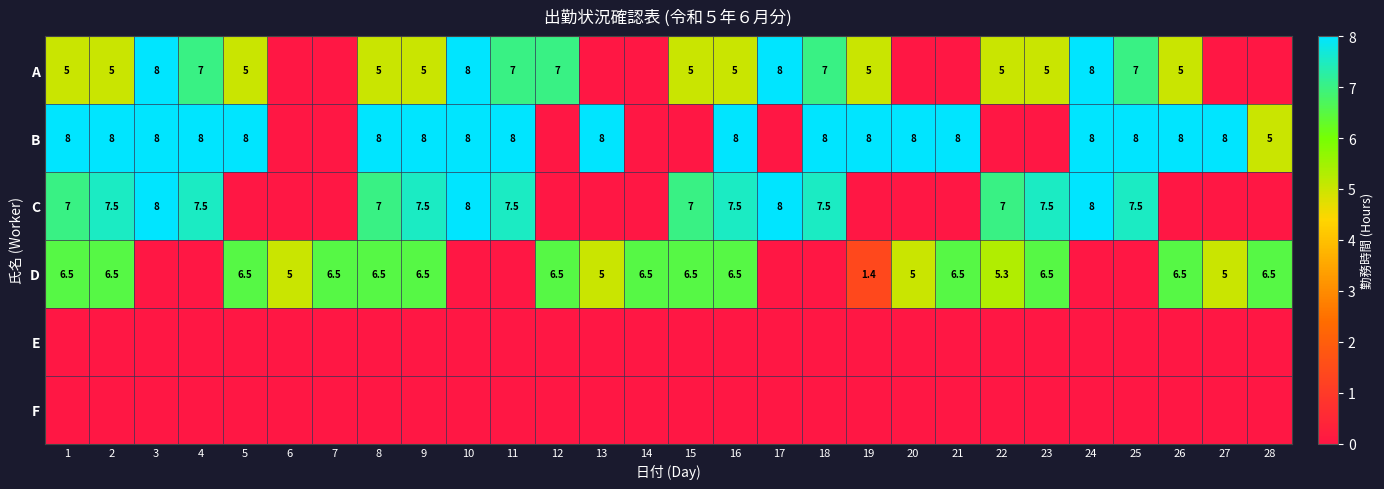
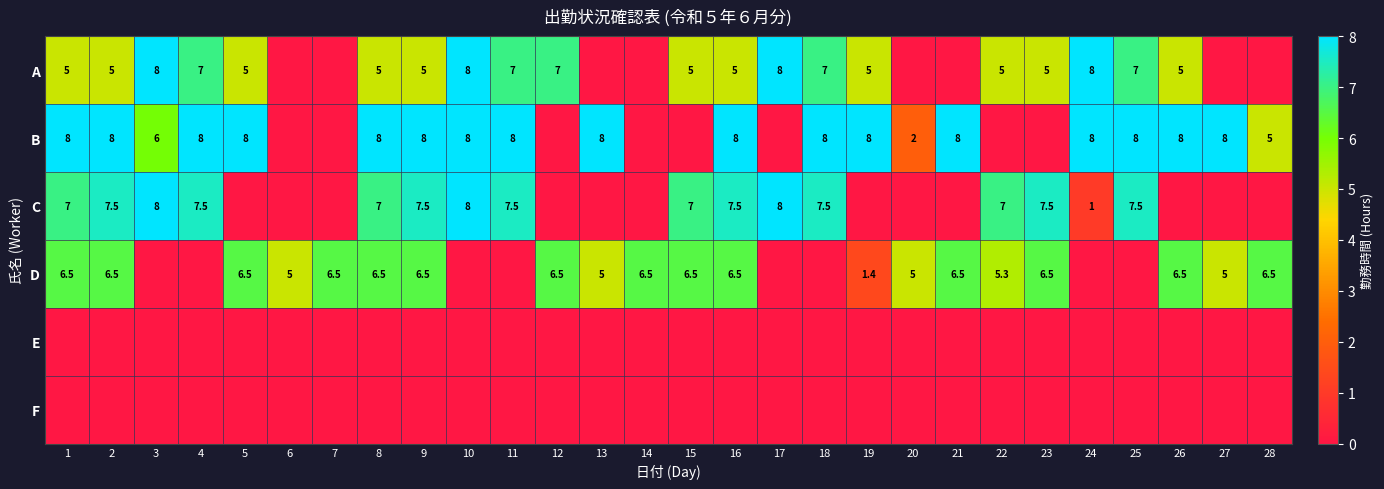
B, 3: 8 -> 6
B, 20: 8 -> 2
C, 24: 8 -> 1
